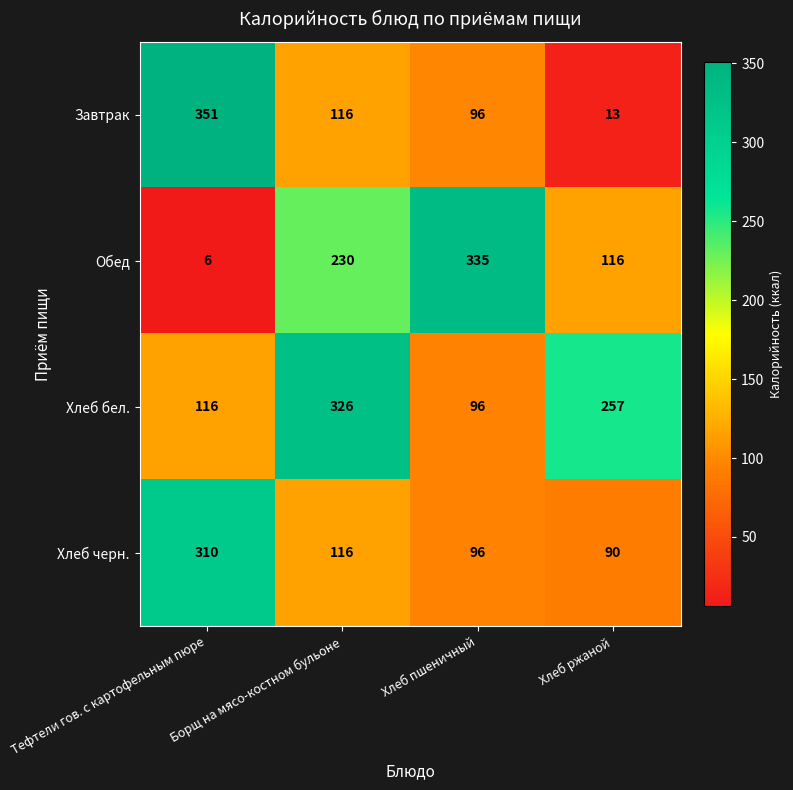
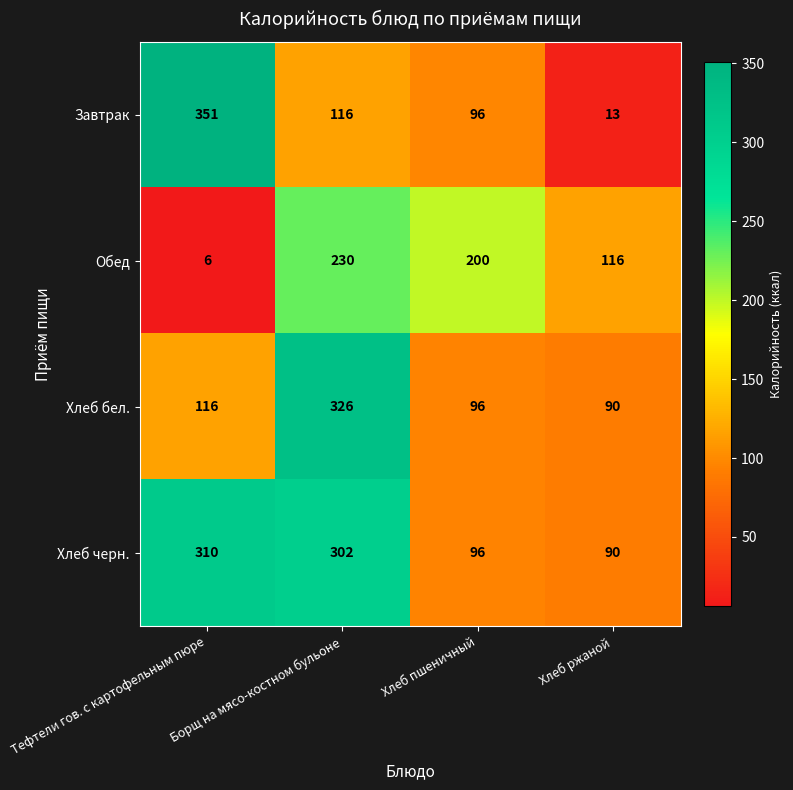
Обед, Хлеб пшеничный: 335 -> 200
Хлеб бел., Хлеб ржаной: 257 -> 90
Хлеб черн., Борщ на мясо-костном бульоне: 116 -> 302
